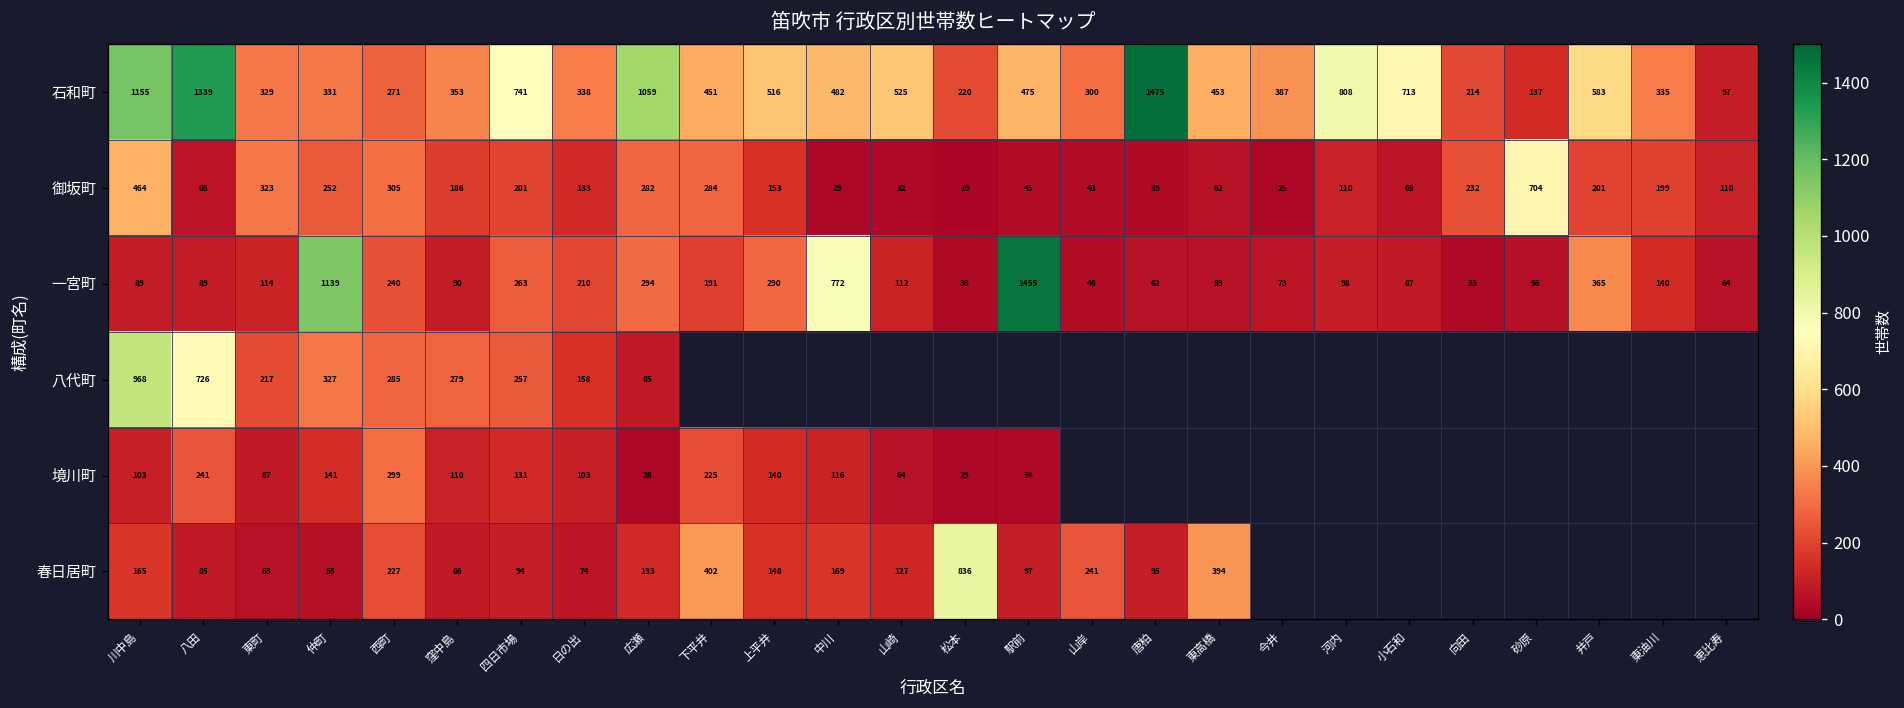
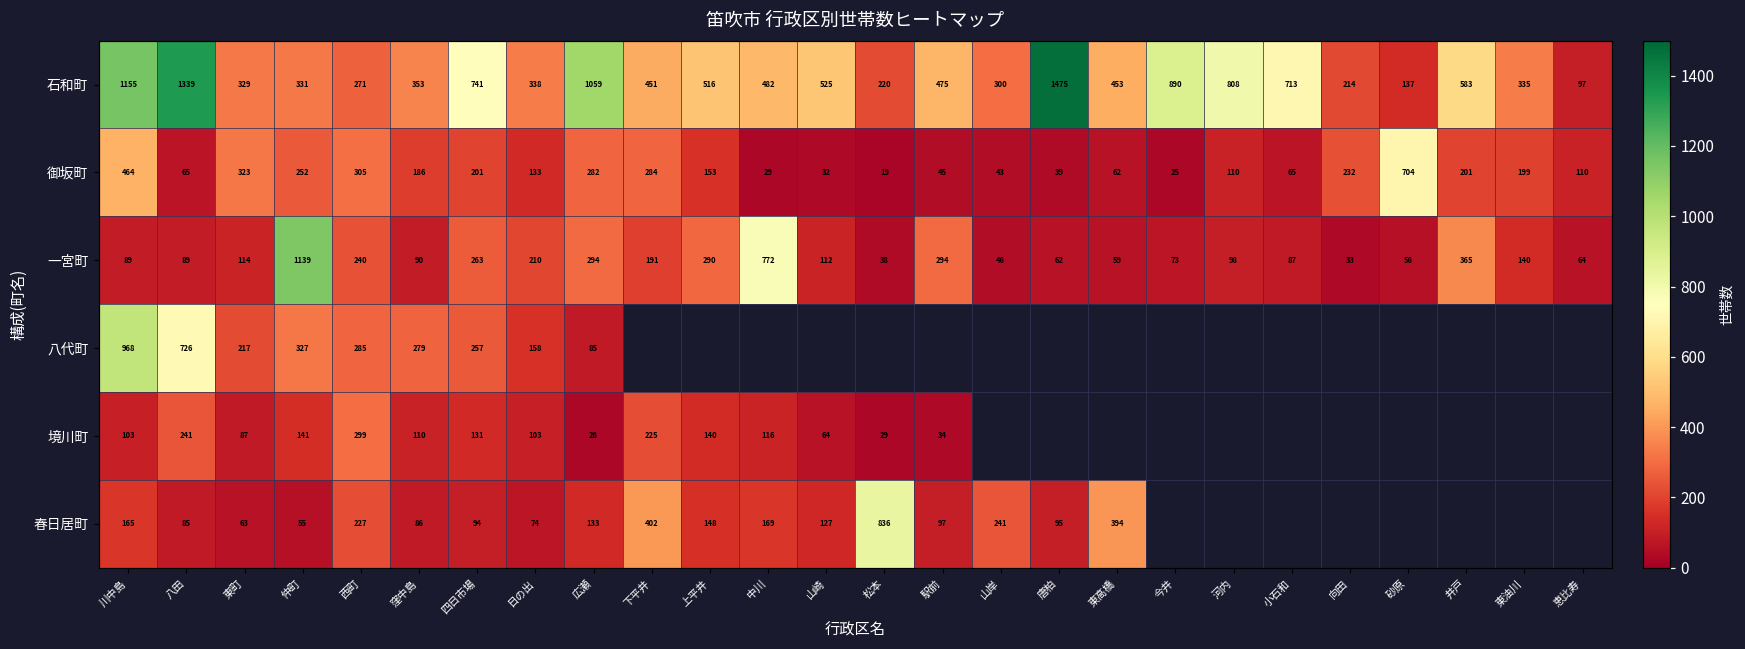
石和町, 今井: 387 -> 890
一宮町, 駅前: 1455 -> 294
